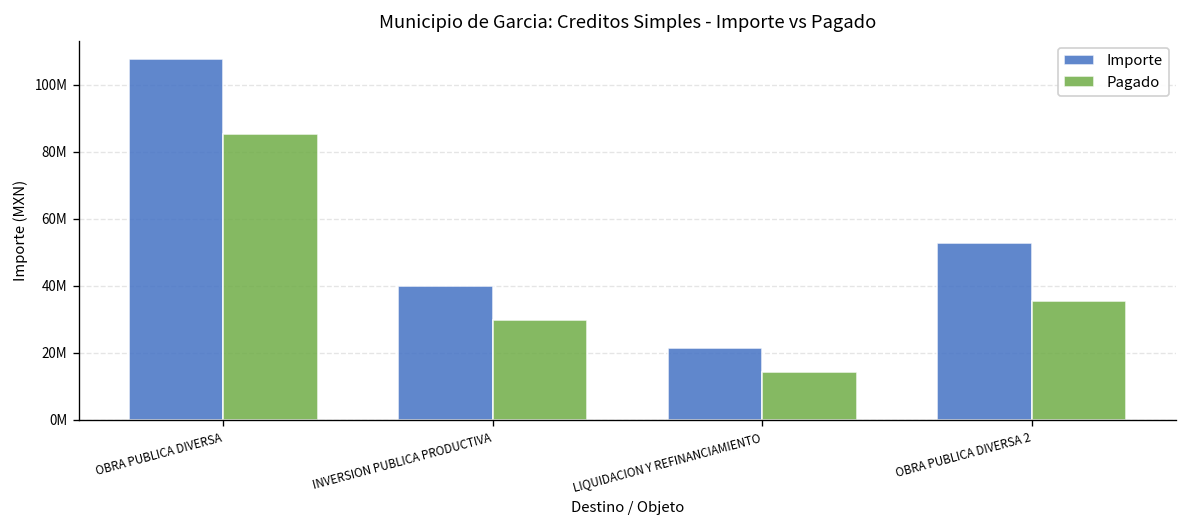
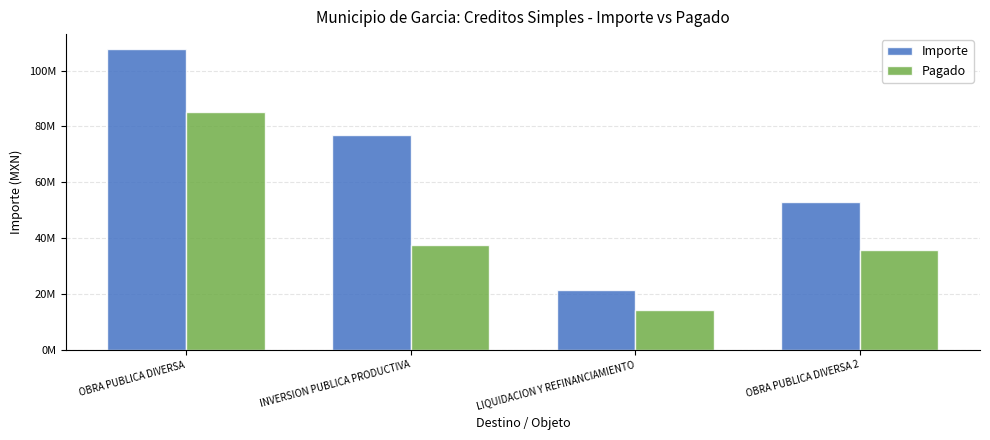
Importe, INVERSION PUBLICA PRODUCTIVA: 40000000 -> 77000000
Pagado, INVERSION PUBLICA PRODUCTIVA: 30000000 -> 38000000
